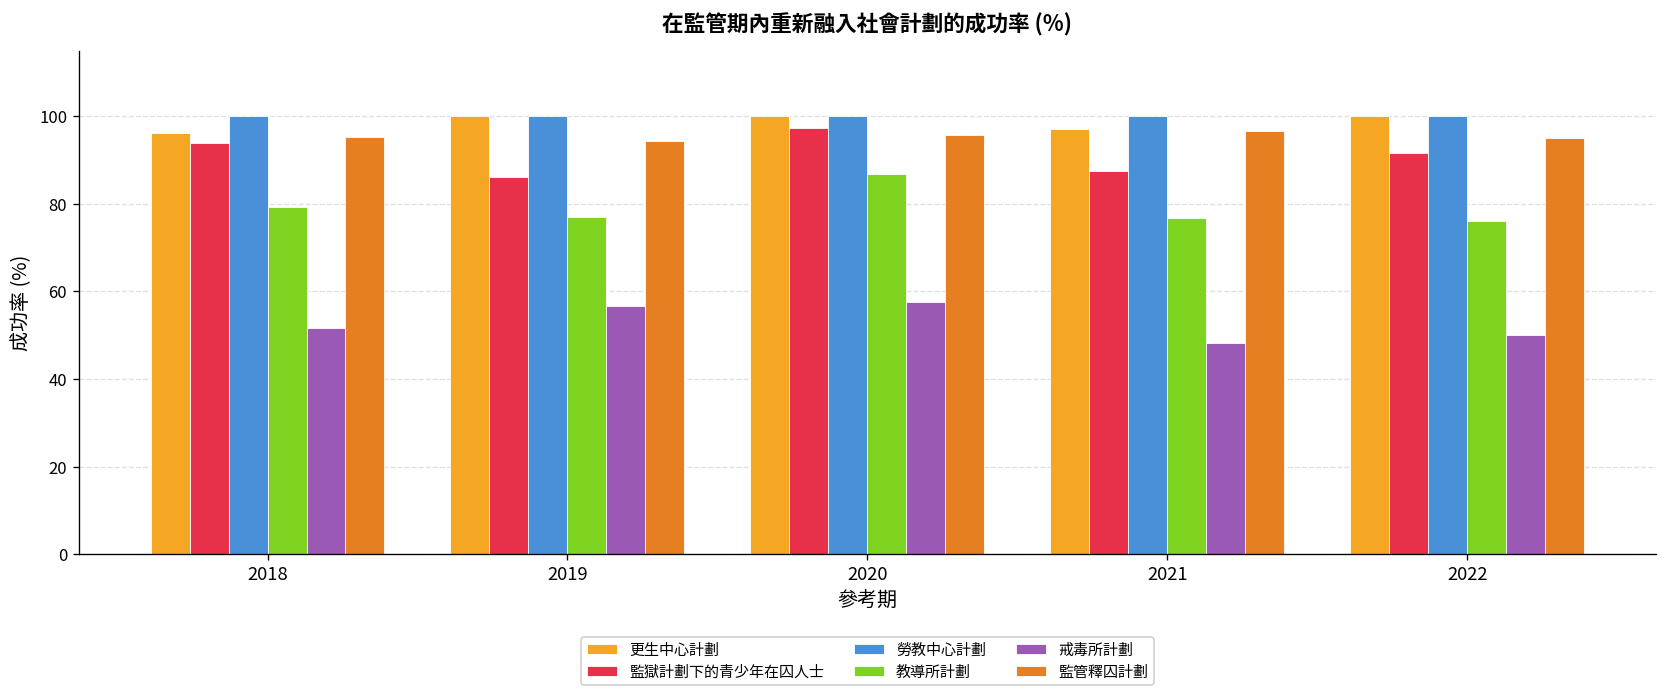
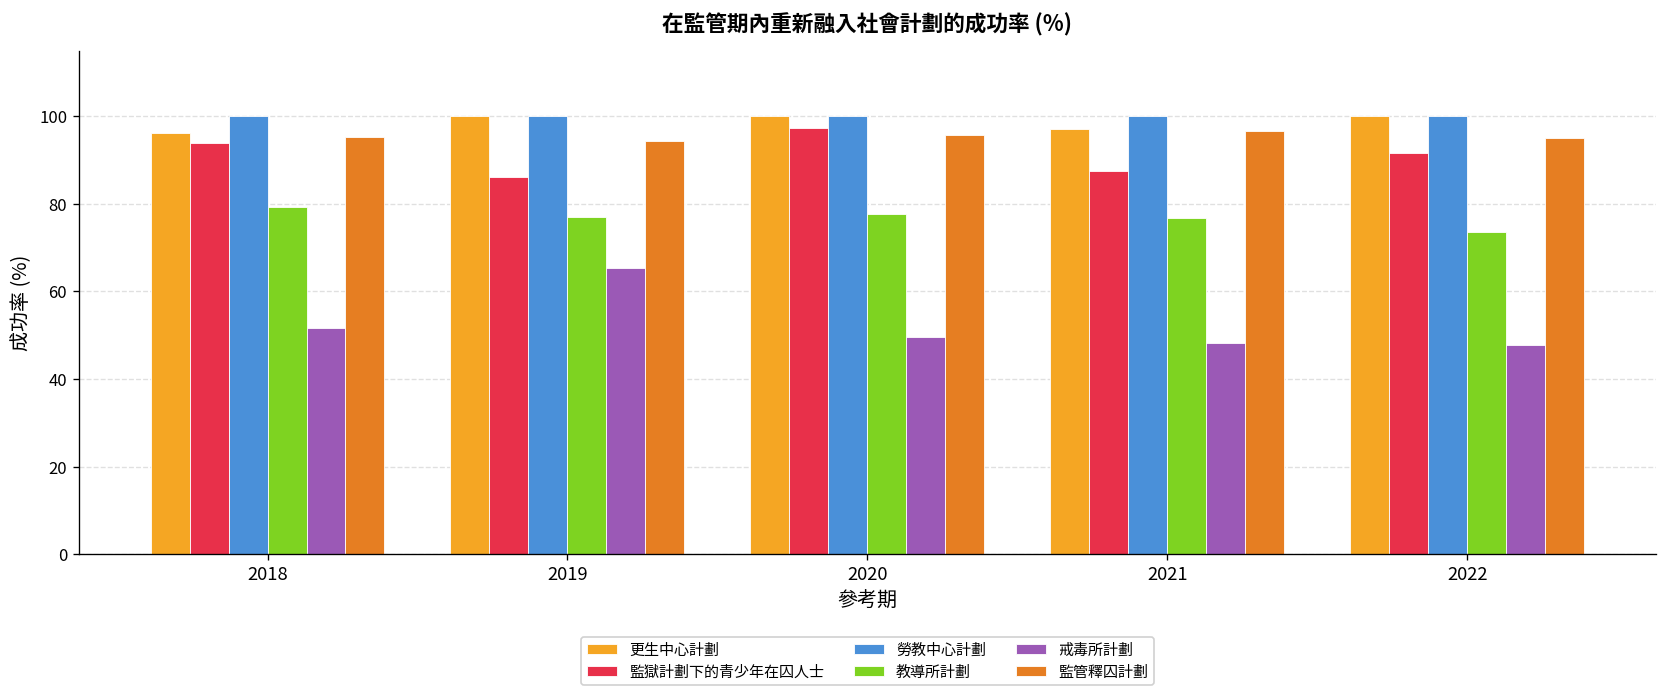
戒毒所計劃, 2019: 57 -> 65
教導所計劃, 2020: 87 -> 78
戒毒所計劃, 2020: 58 -> 50
教導所計劃, 2022: 76 -> 74
戒毒所計劃, 2022: 50 -> 48
